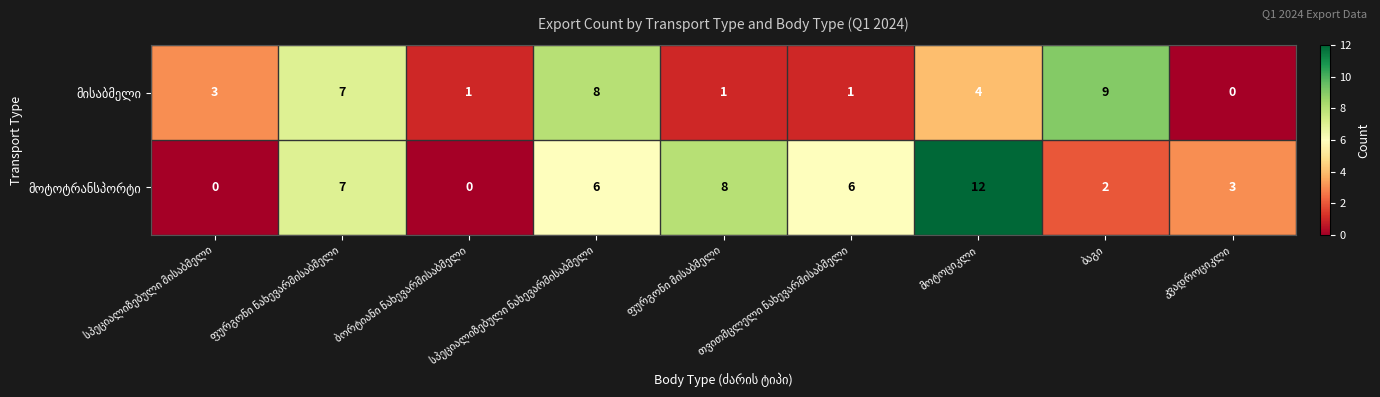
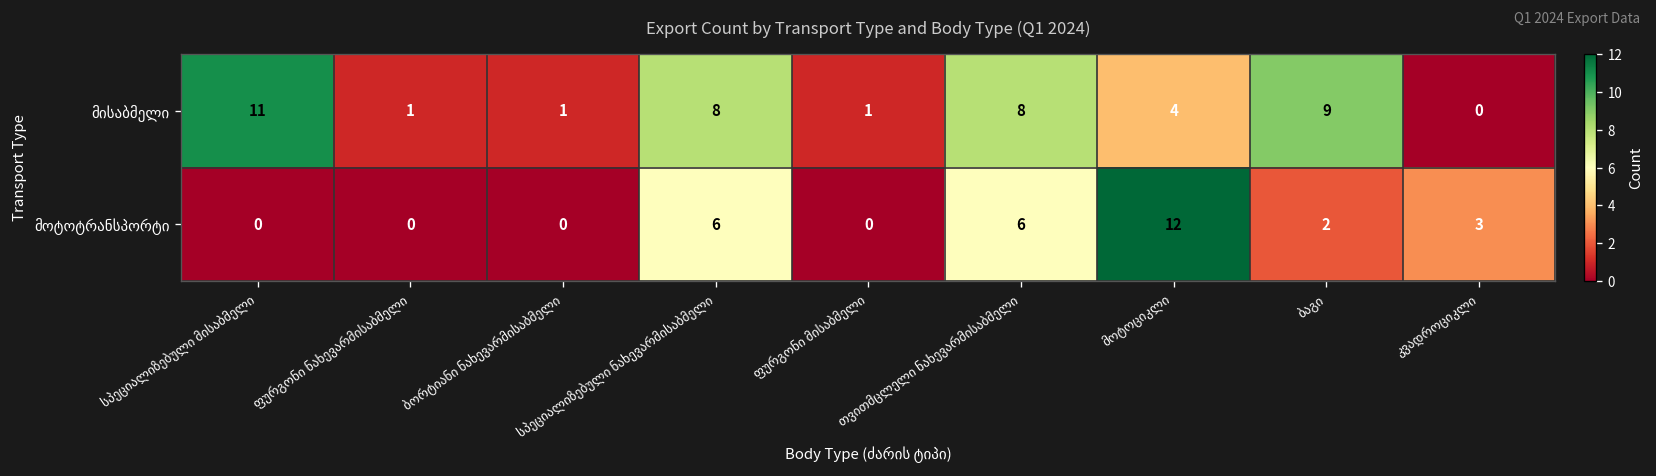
მისაბმელი, სპეციალიზებული მისაბმელი: 3 -> 11
მისაბმელი, ფურგონი ნახევარმისაბმელი: 7 -> 1
მისაბმელი, თვითმცლელი ნახევარმისაბმელი: 1 -> 8
მოტოტრანსპორტი, ფურგონი ნახევარმისაბმელი: 7 -> 0
მოტოტრანსპორტი, ფურგონი მისაბმელი: 8 -> 0
